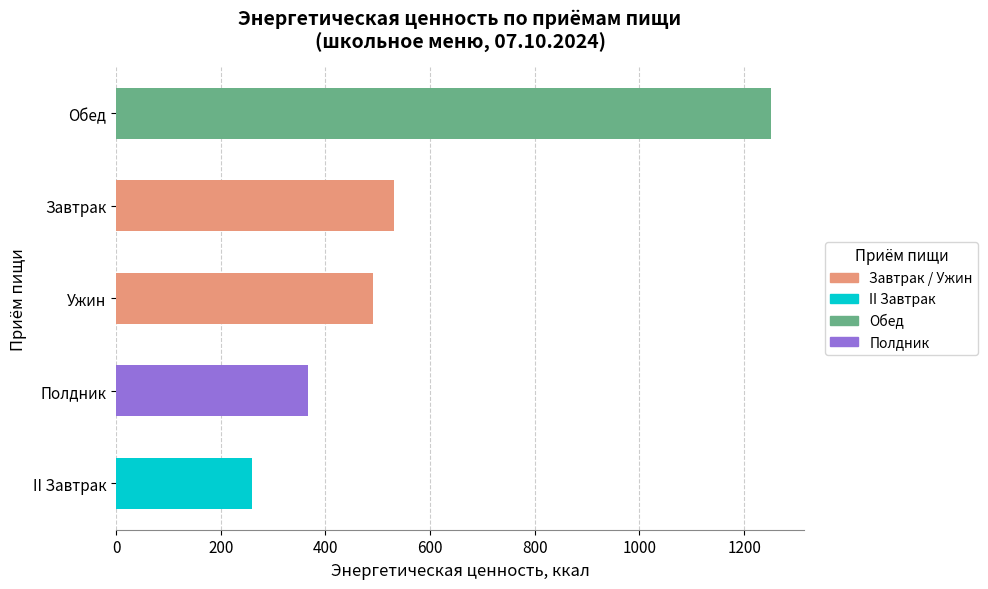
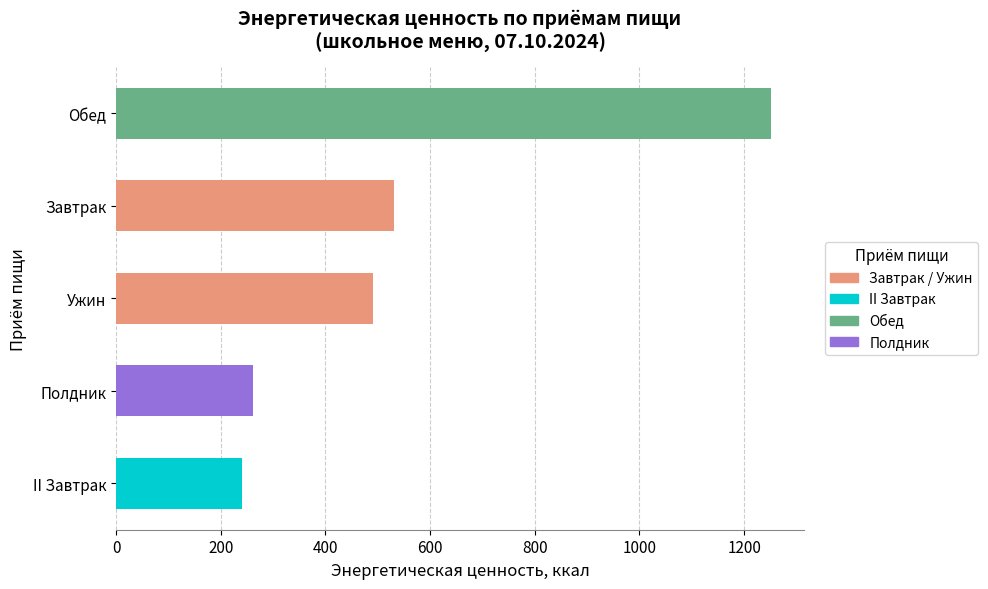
Полдник: 370 -> 260
II Завтрак: 260 -> 240
